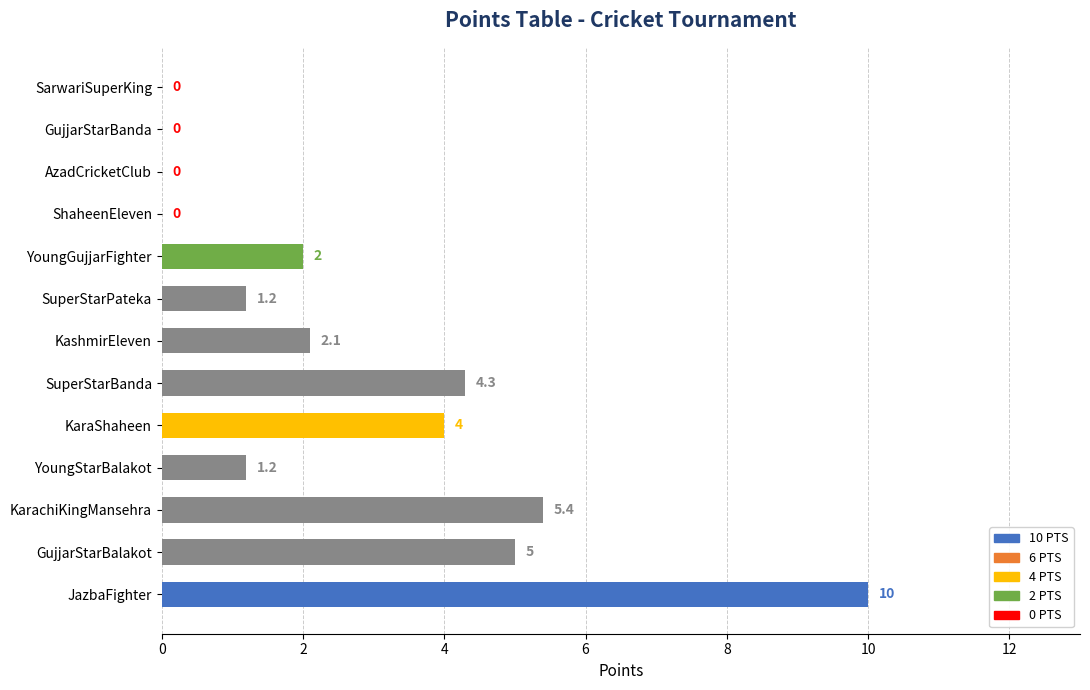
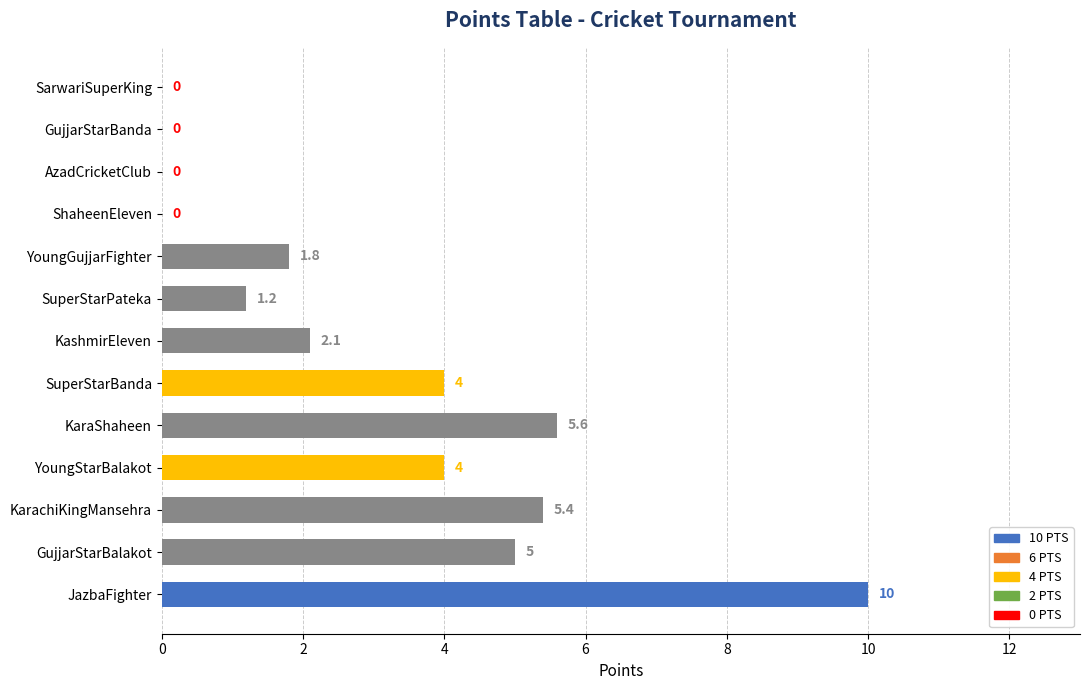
YoungGujjarFighter: 2 -> 1.8
SuperStarBanda: 4.3 -> 4
KaraShaheen: 4 -> 5.6
YoungStarBalakot: 1.2 -> 4
